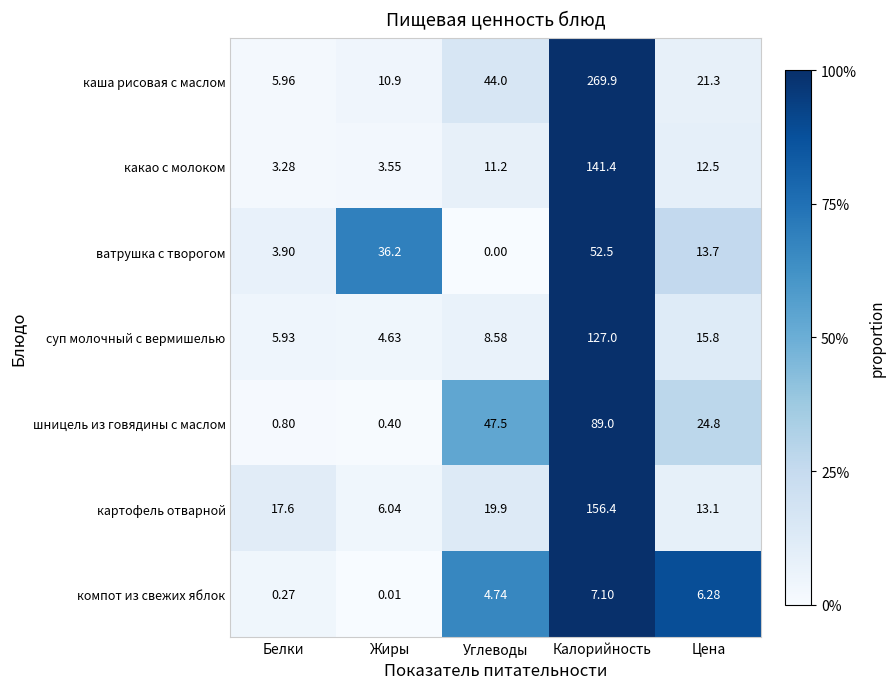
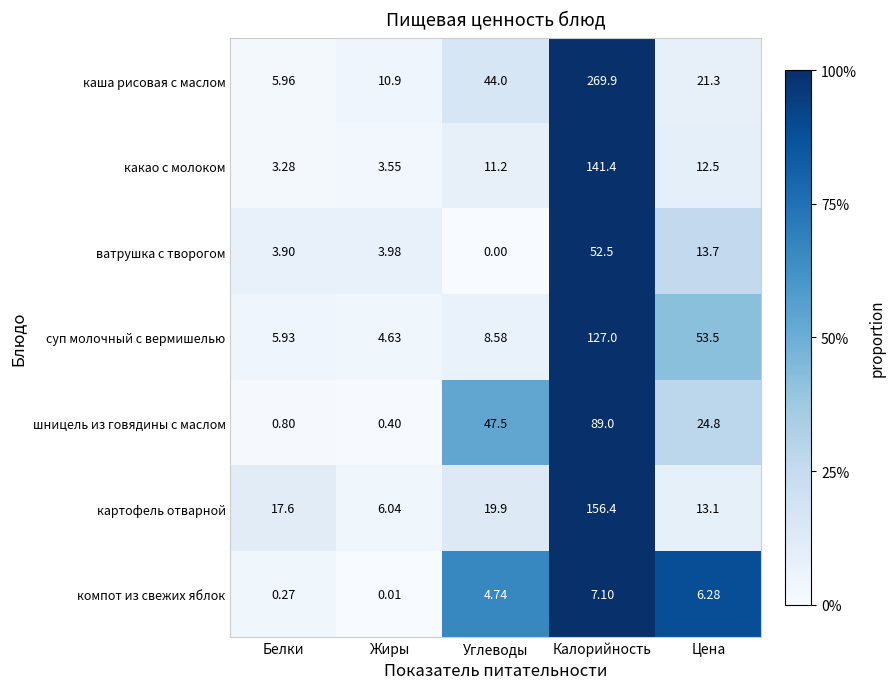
ватрушка с творогом, Жиры: 36.2 -> 3.98
суп молочный с вермишелью, Цена: 15.8 -> 53.5
